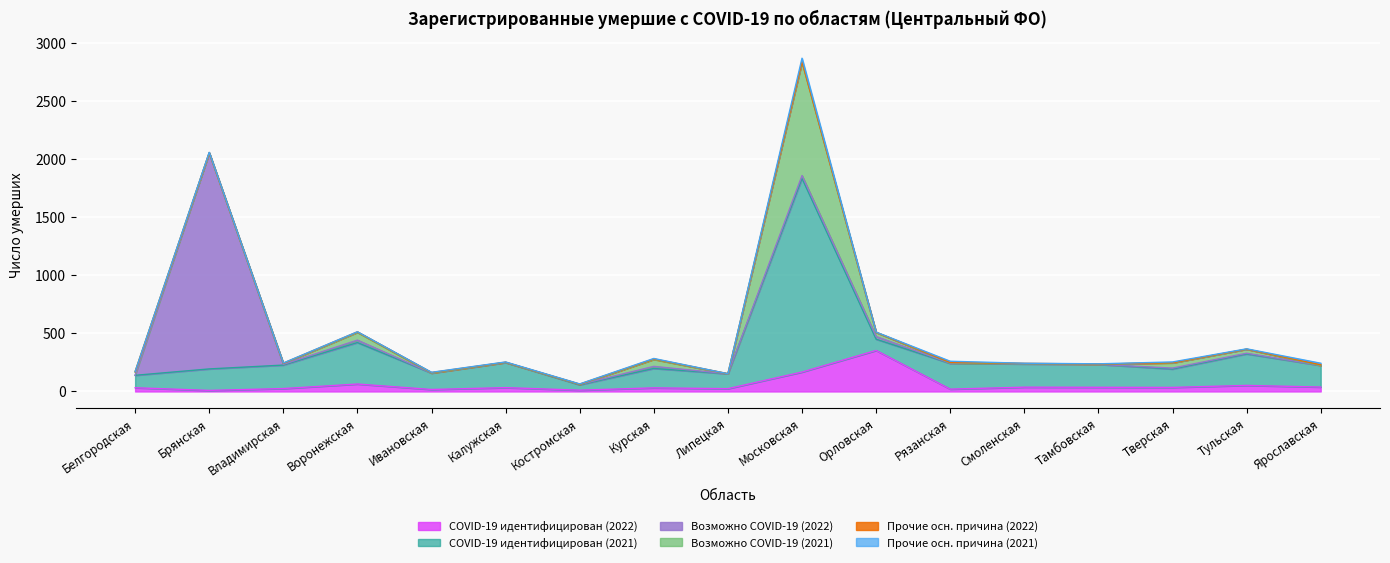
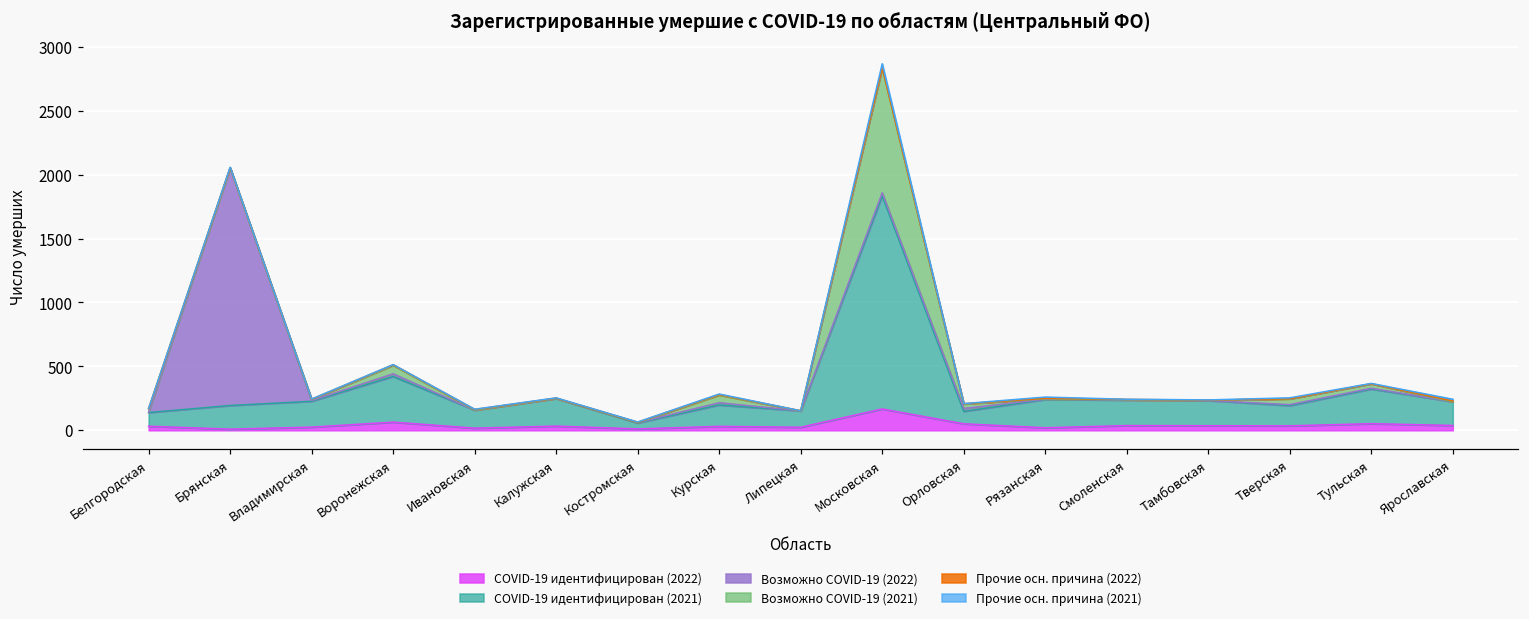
COVID-19 идентифицирован (2022), Орловская: 350 -> 50
